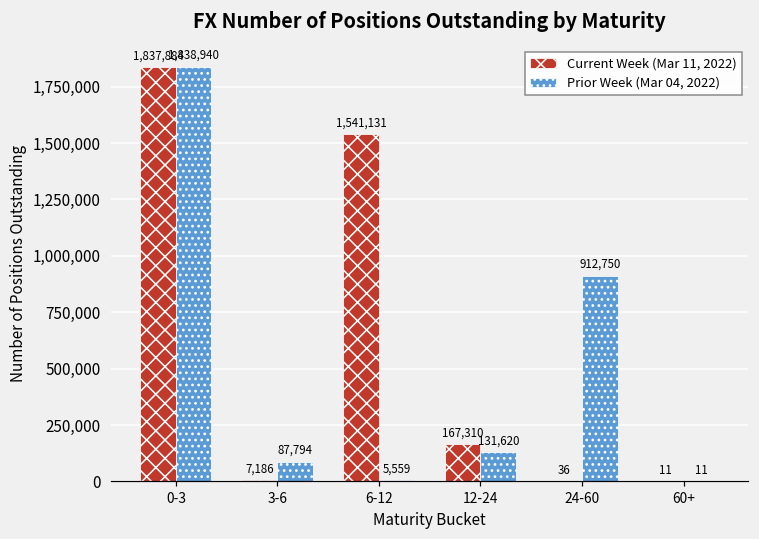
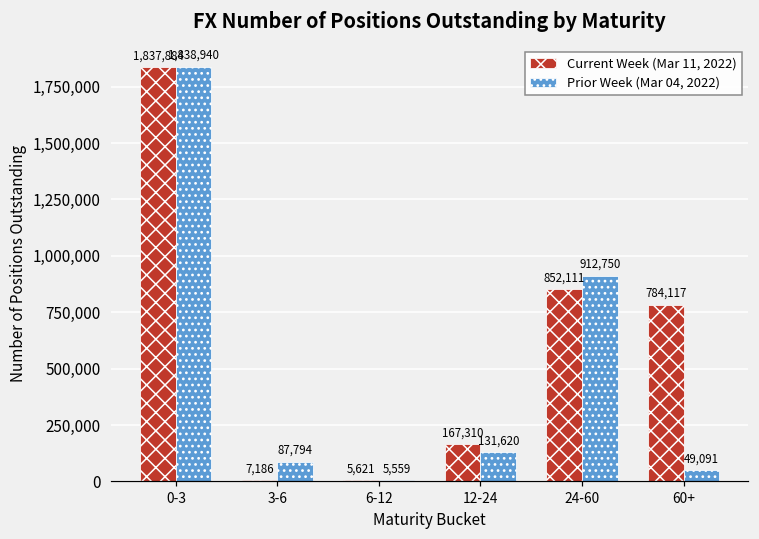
Current Week (Mar 11, 2022), 6-12: 1,541,131 -> 5,621
Current Week (Mar 11, 2022), 24-60: 36 -> 852,111
Current Week (Mar 11, 2022), 60+: 11 -> 784,117
Prior Week (Mar 04, 2022), 60+: 11 -> 49,091
